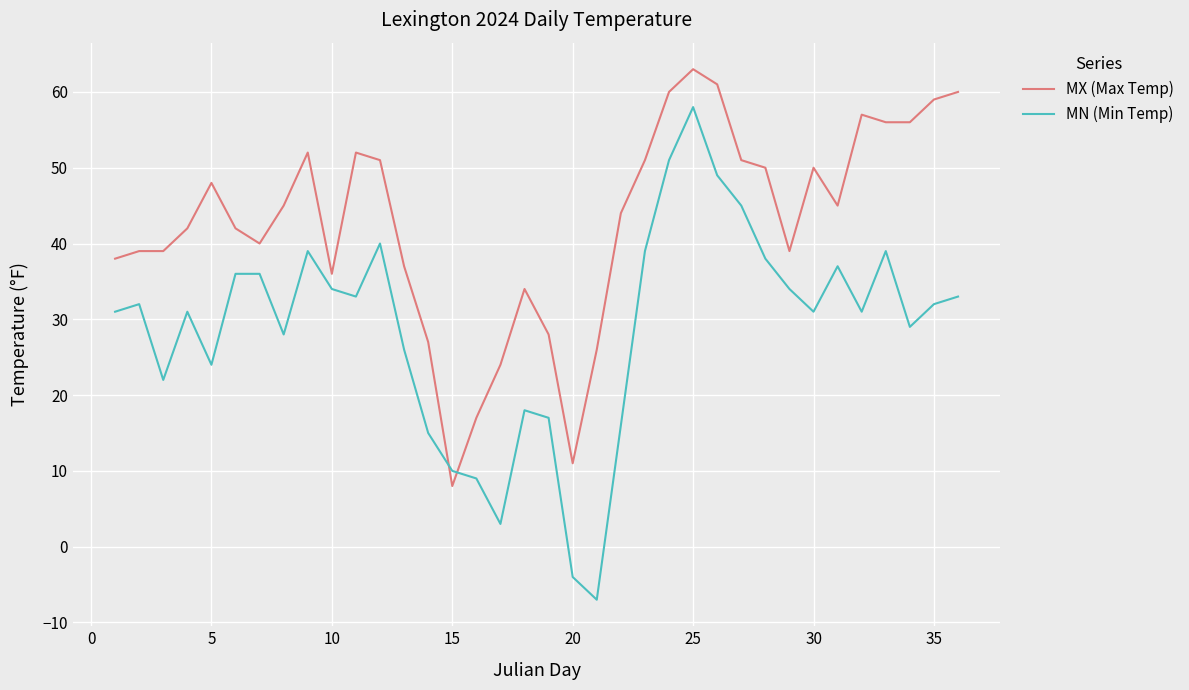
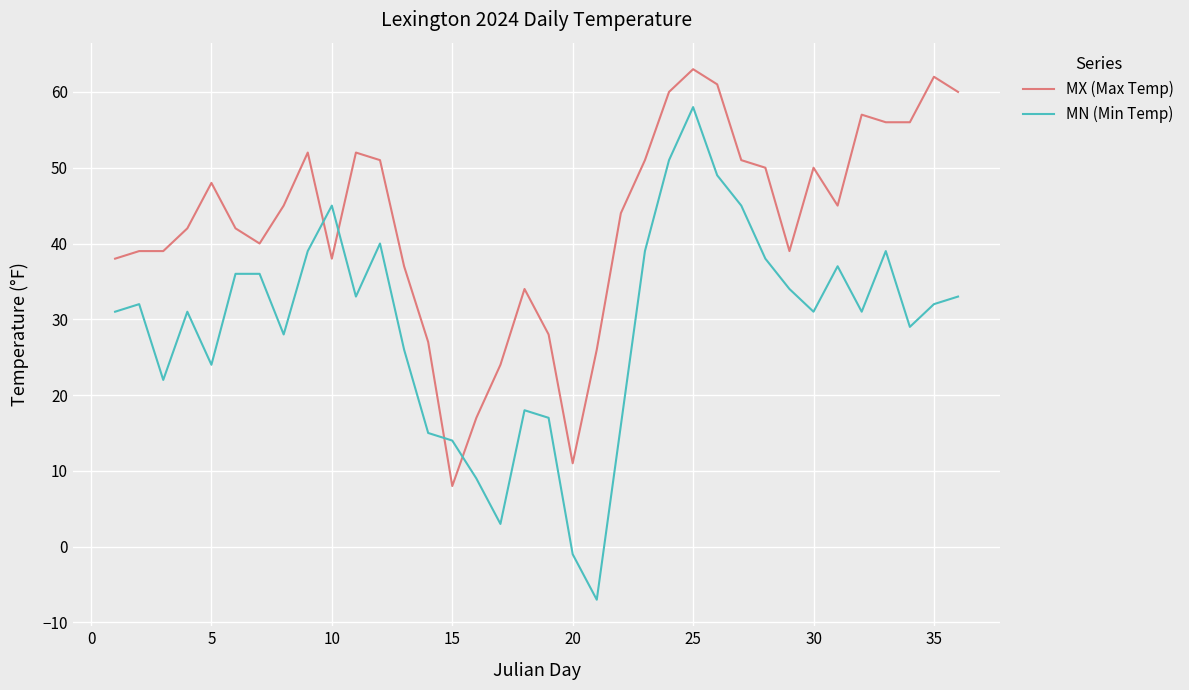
MX (Max Temp), 10: 36 -> 38
MN (Min Temp), 10: 34 -> 45
MN (Min Temp), 15: 10 -> 14
MN (Min Temp), 20: -4 -> -1
MX (Max Temp), 35: 59 -> 62
